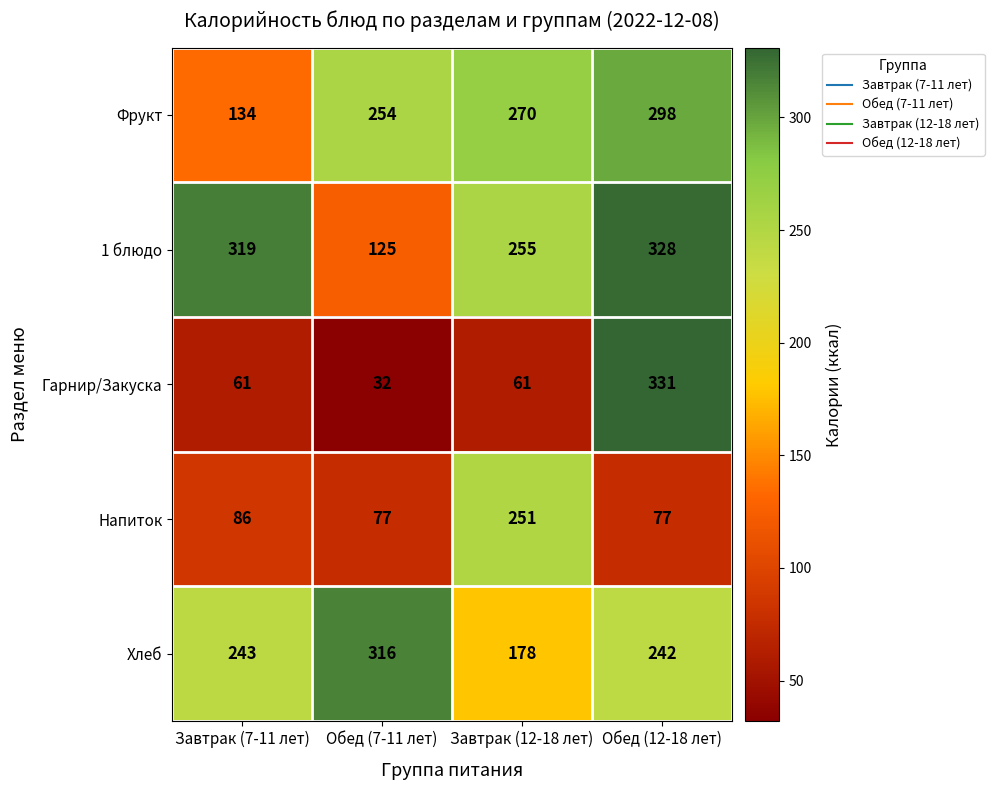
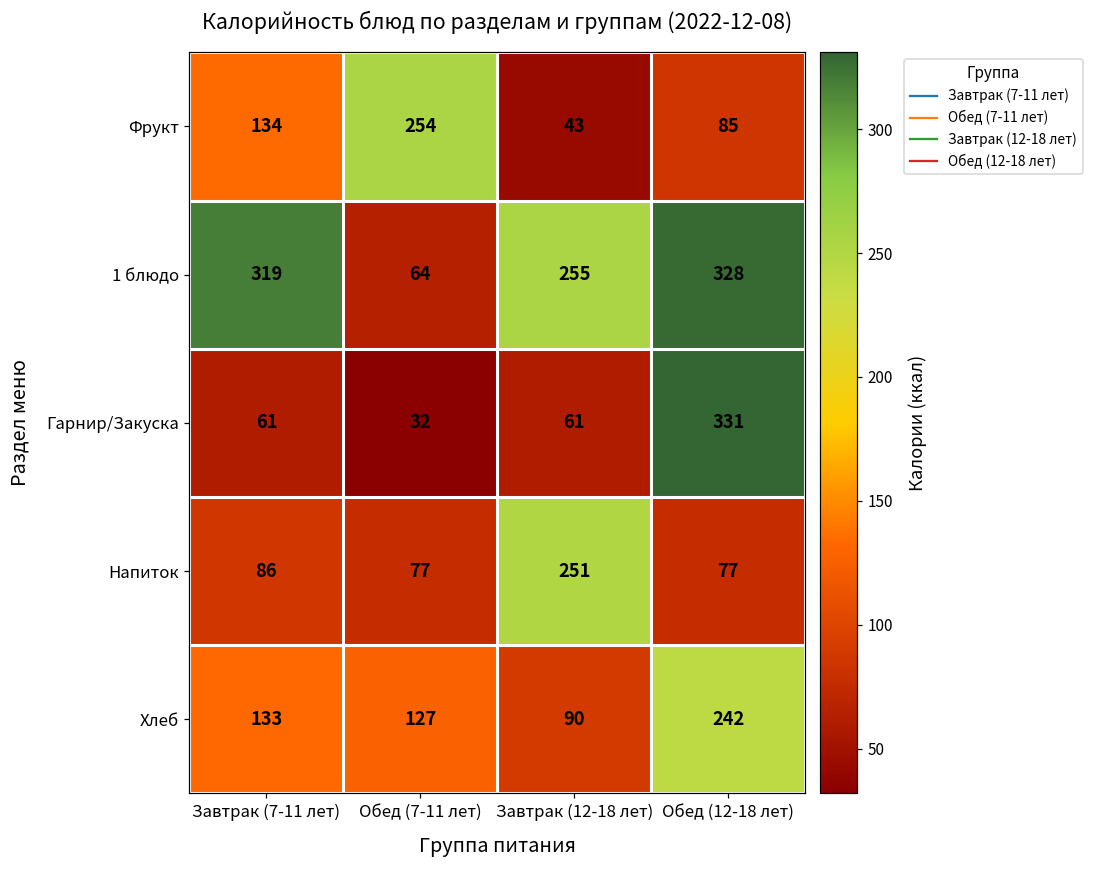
Фрукт, Завтрак (12-18 лет): 270 -> 43
Фрукт, Обед (12-18 лет): 298 -> 85
1 блюдо, Обед (7-11 лет): 125 -> 64
Хлеб, Завтрак (7-11 лет): 243 -> 133
Хлеб, Обед (7-11 лет): 316 -> 127
Хлеб, Завтрак (12-18 лет): 178 -> 90
